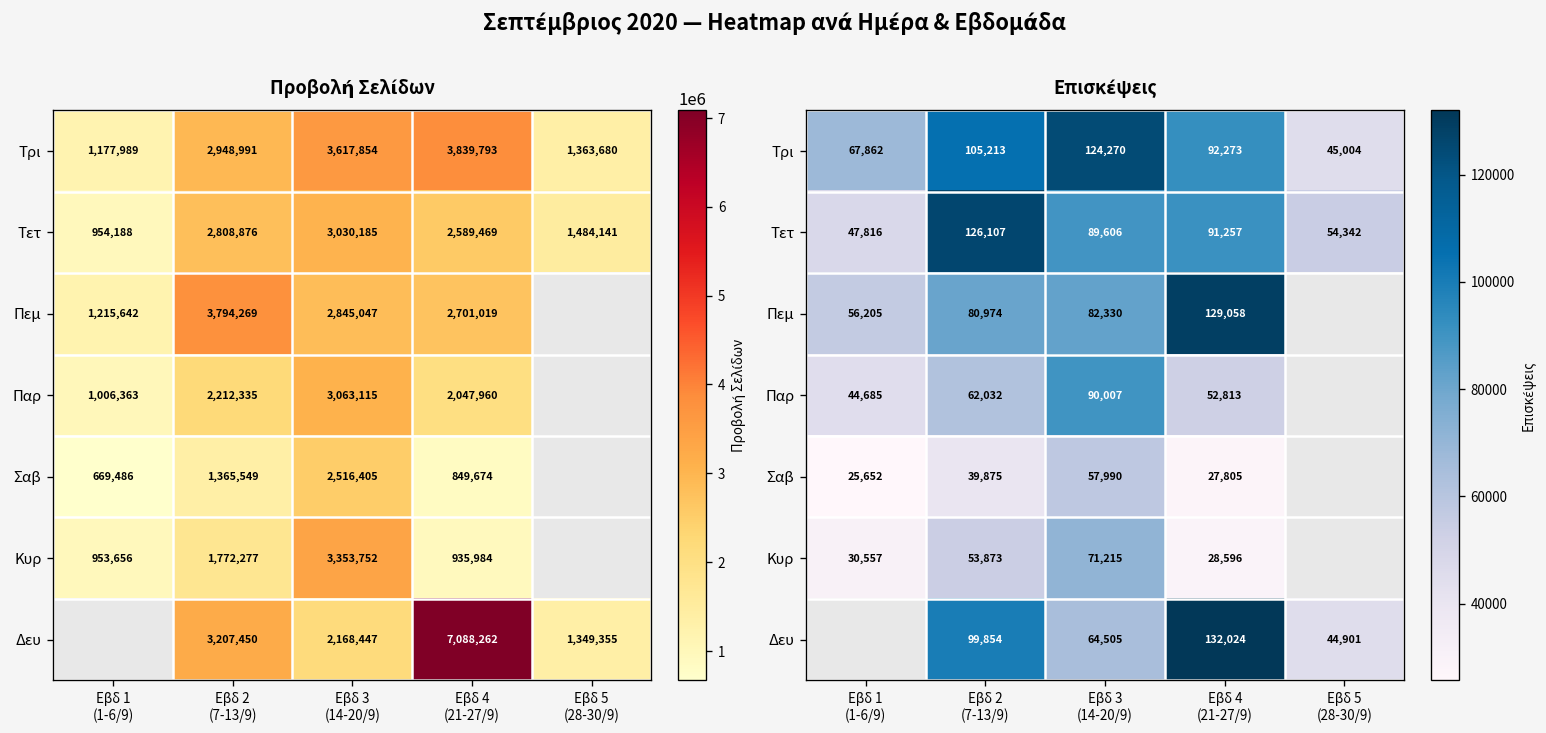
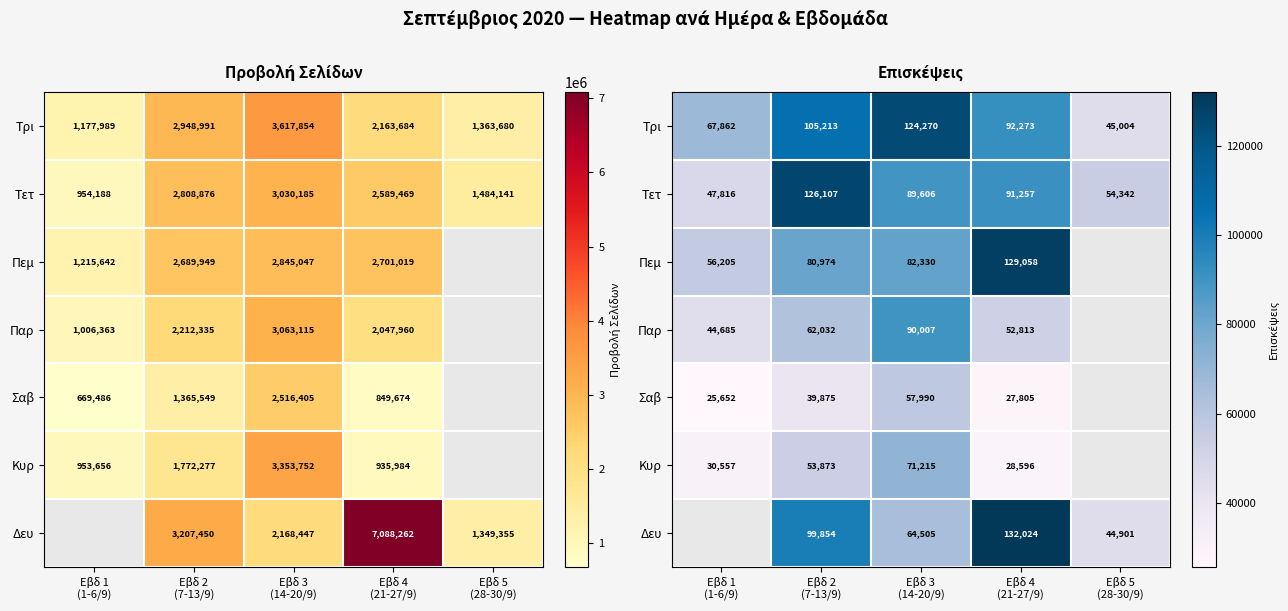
Προβολή Σελίδων, Τρι, Εβδ 4 (21-27/9): 3,839,793 -> 2,163,684
Προβολή Σελίδων, Πεμ, Εβδ 2 (7-13/9): 3,794,269 -> 2,689,949
